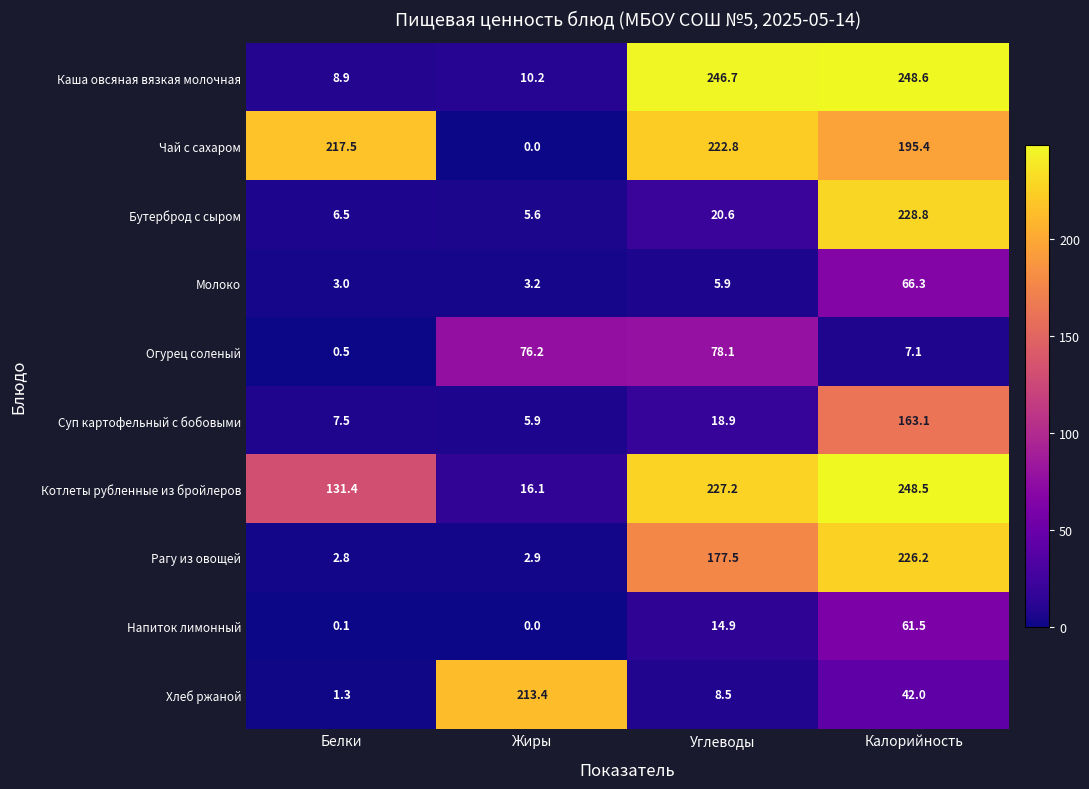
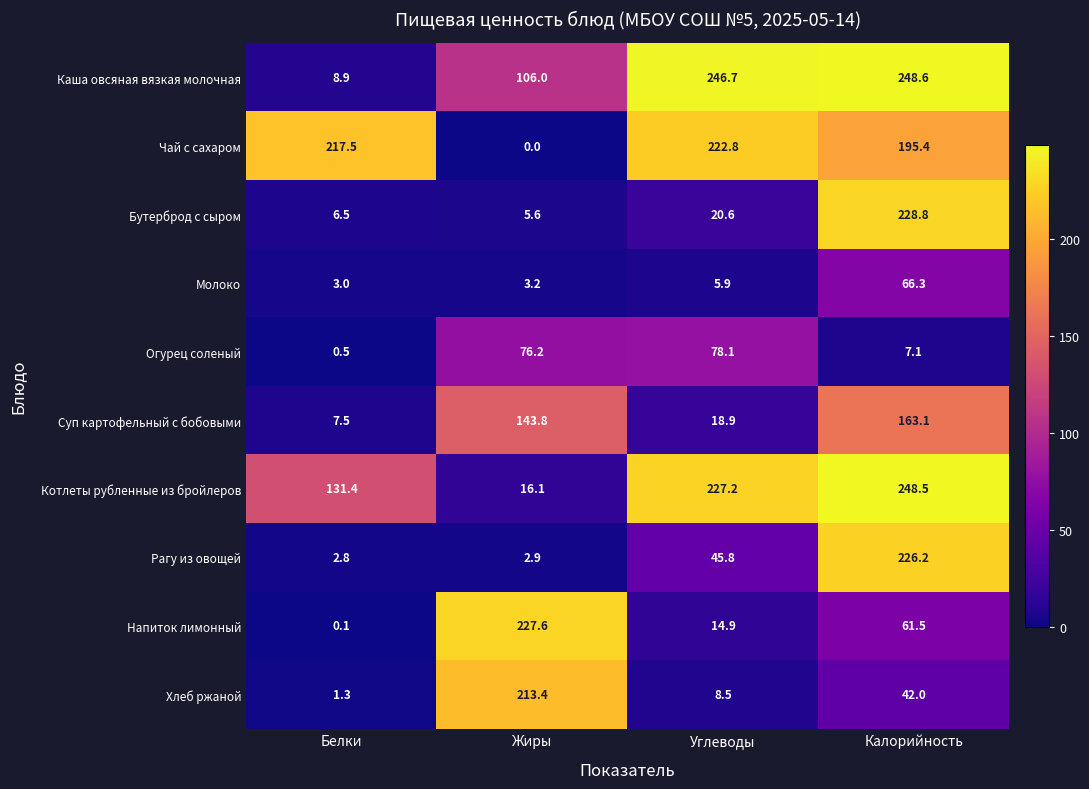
Каша овсяная вязкая молочная, Жиры: 10.2 -> 106.0
Суп картофельный с бобовыми, Жиры: 5.9 -> 143.8
Рагу из овощей, Углеводы: 177.5 -> 45.8
Напиток лимонный, Жиры: 0.0 -> 227.6
